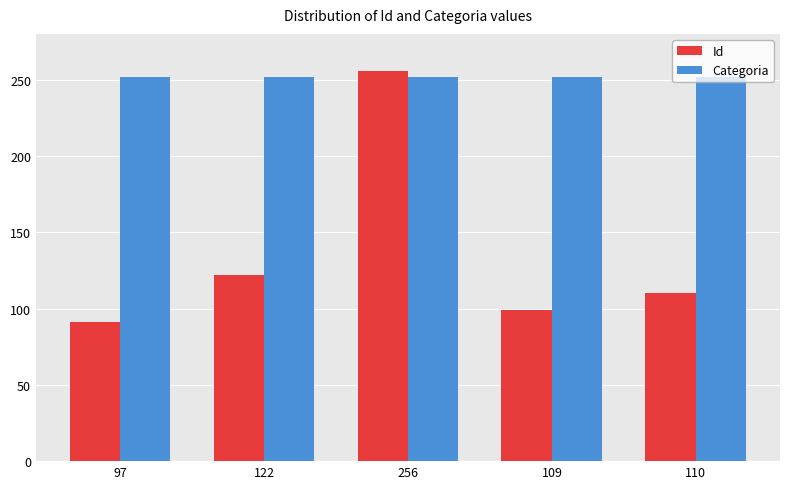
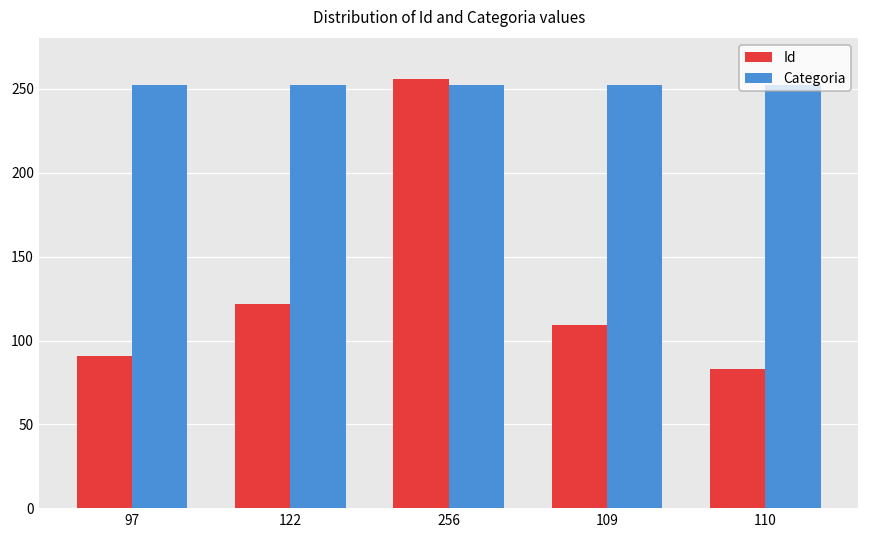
Id, 109: 99 -> 109
Id, 110: 110 -> 83
